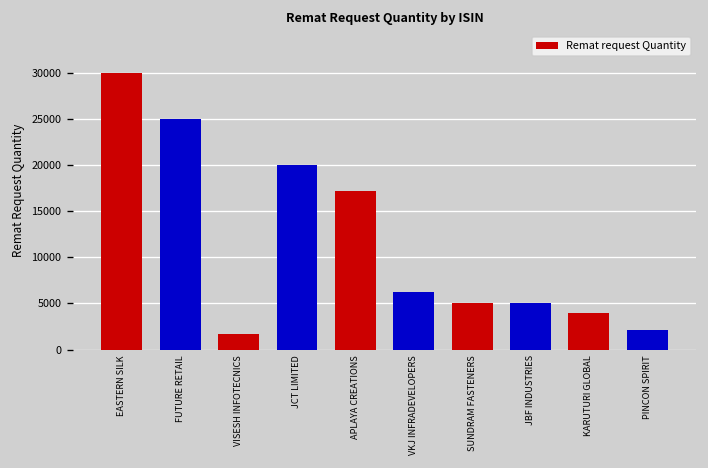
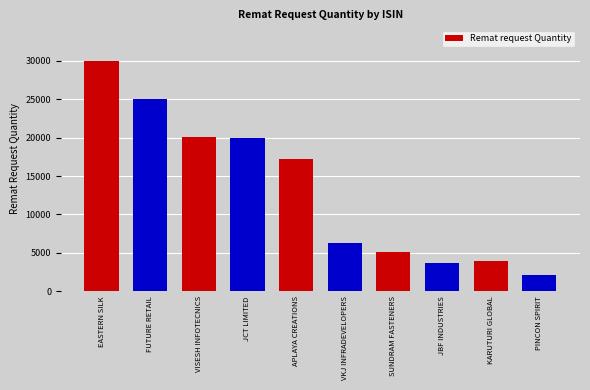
VISESH INFOTECNICS: 2000 -> 20000
JBF INDUSTRIES: 5000 -> 4000
